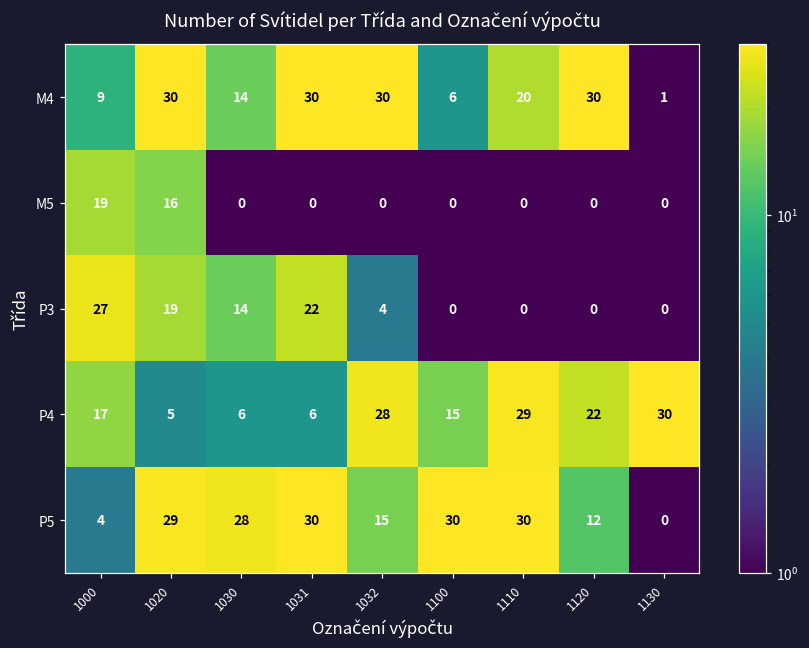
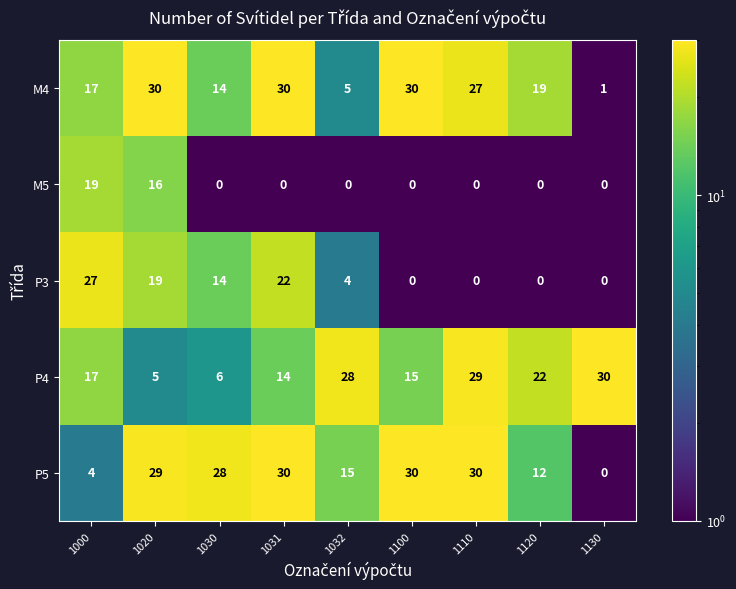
M4, 1000: 9 -> 17
M4, 1032: 30 -> 5
M4, 1100: 6 -> 30
M4, 1110: 20 -> 27
M4, 1120: 30 -> 19
P4, 1031: 6 -> 14
